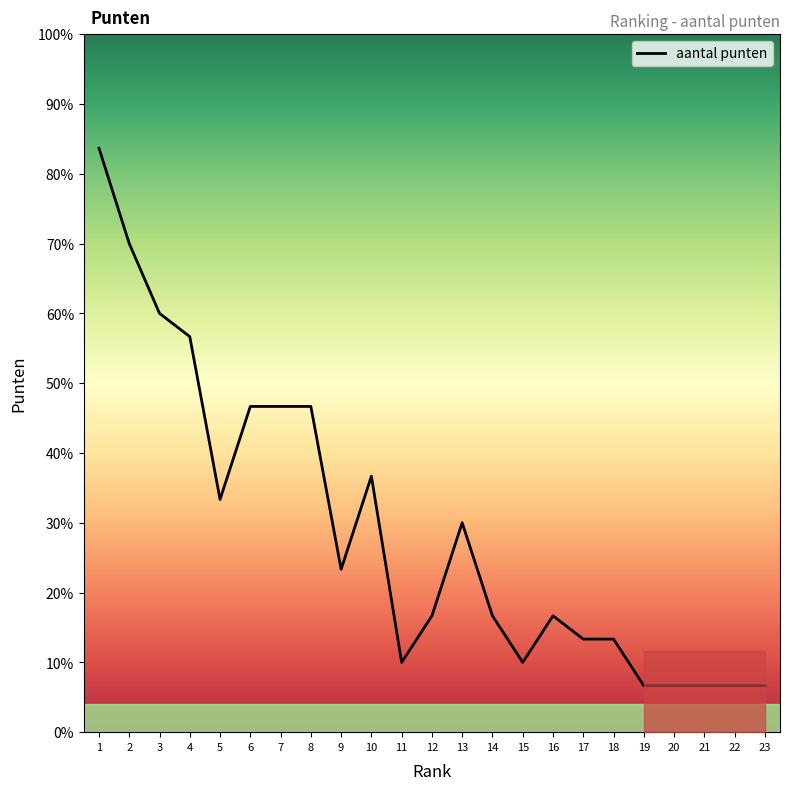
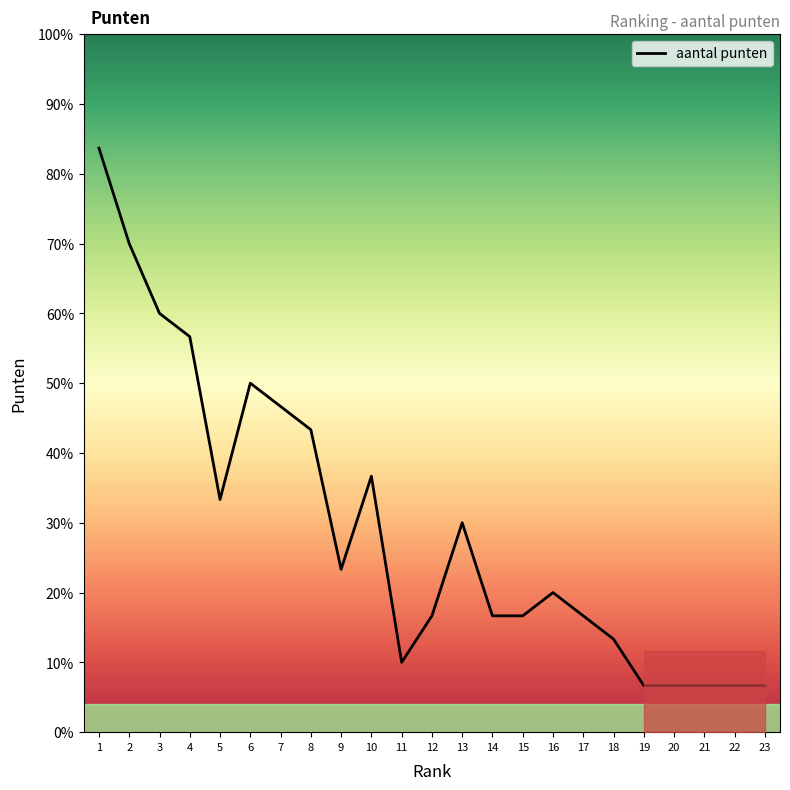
aantal punten, 6: 47% -> 50%
aantal punten, 8: 47% -> 43%
aantal punten, 15: 10% -> 17%
aantal punten, 16: 17% -> 20%
aantal punten, 17: 13% -> 17%
